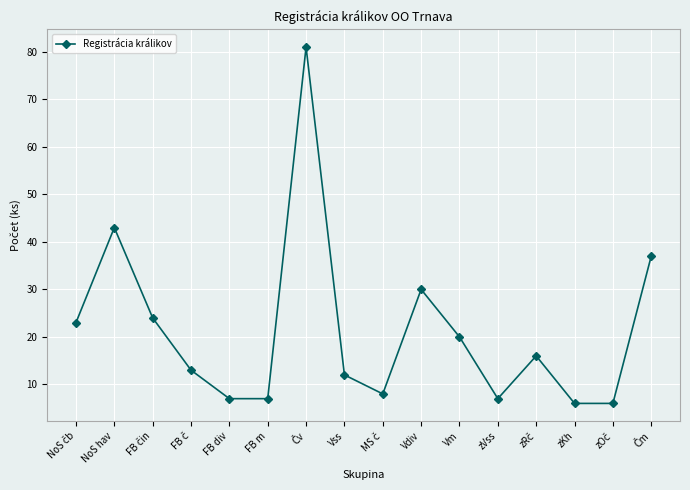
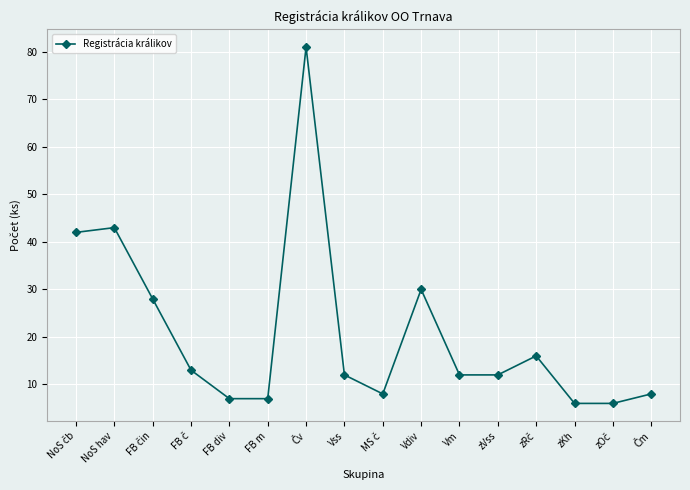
NoS čb: 23 -> 42
FB čin: 24 -> 28
Vm: 20 -> 12
zVss: 7 -> 12
Čm: 37 -> 8
